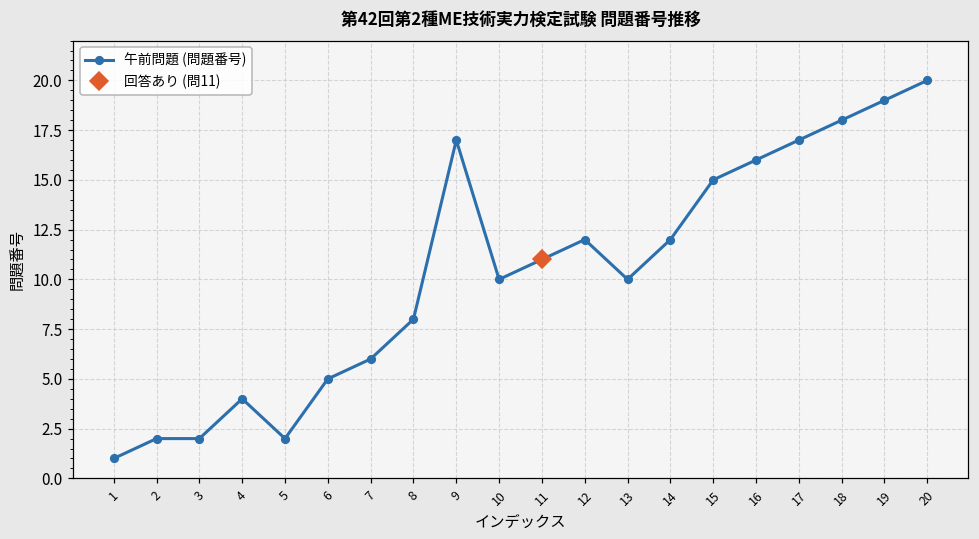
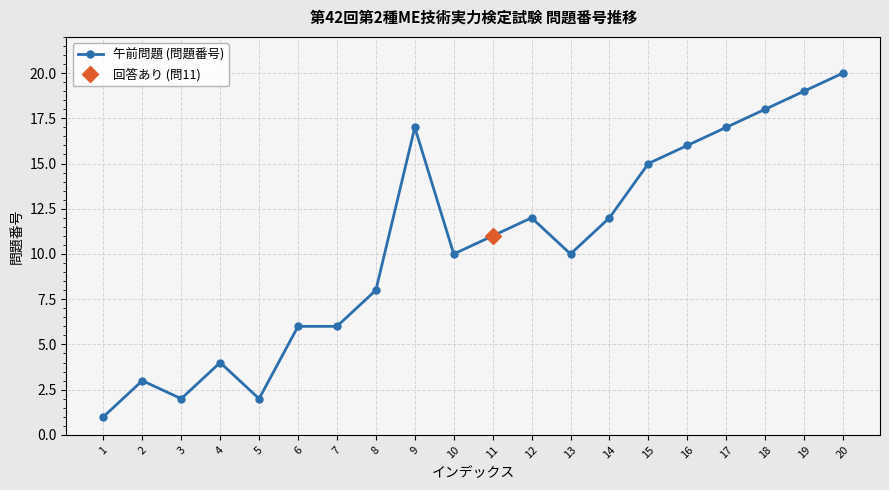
午前問題 (問題番号), 2: 2 -> 3
午前問題 (問題番号), 6: 5 -> 6
